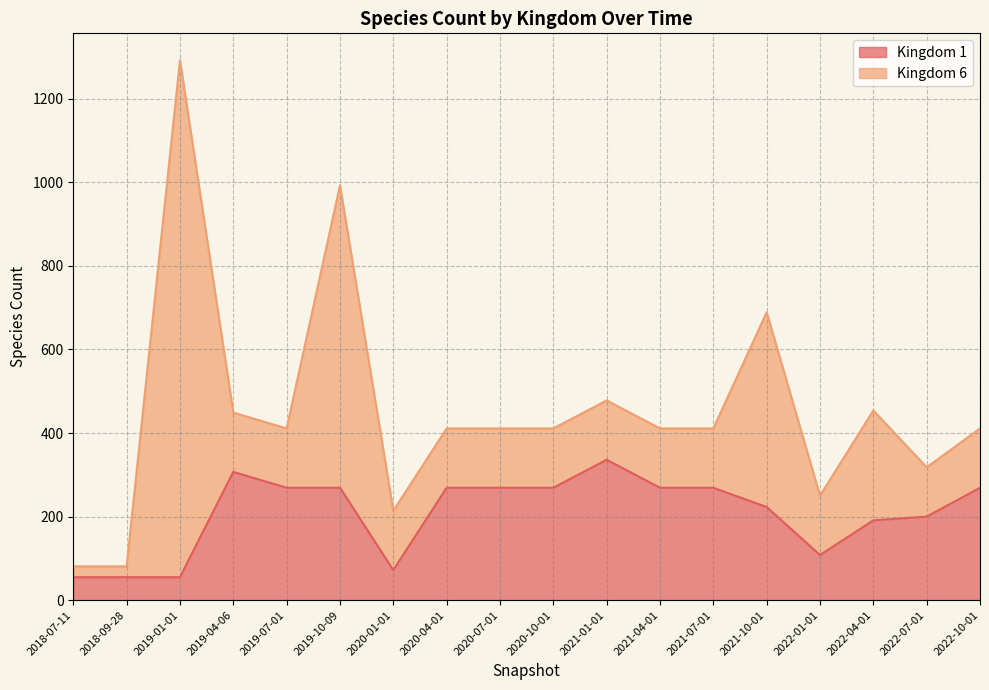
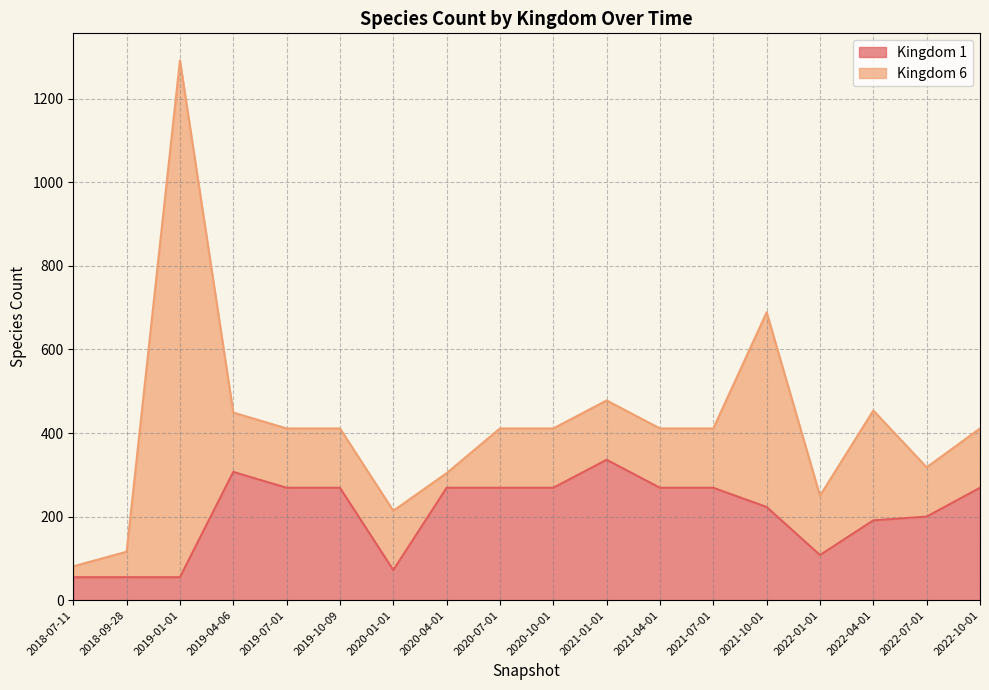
Kingdom 6, 2018-09-28: 30 -> 60
Kingdom 6, 2019-10-09: 720 -> 140
Kingdom 6, 2020-04-01: 140 -> 40
